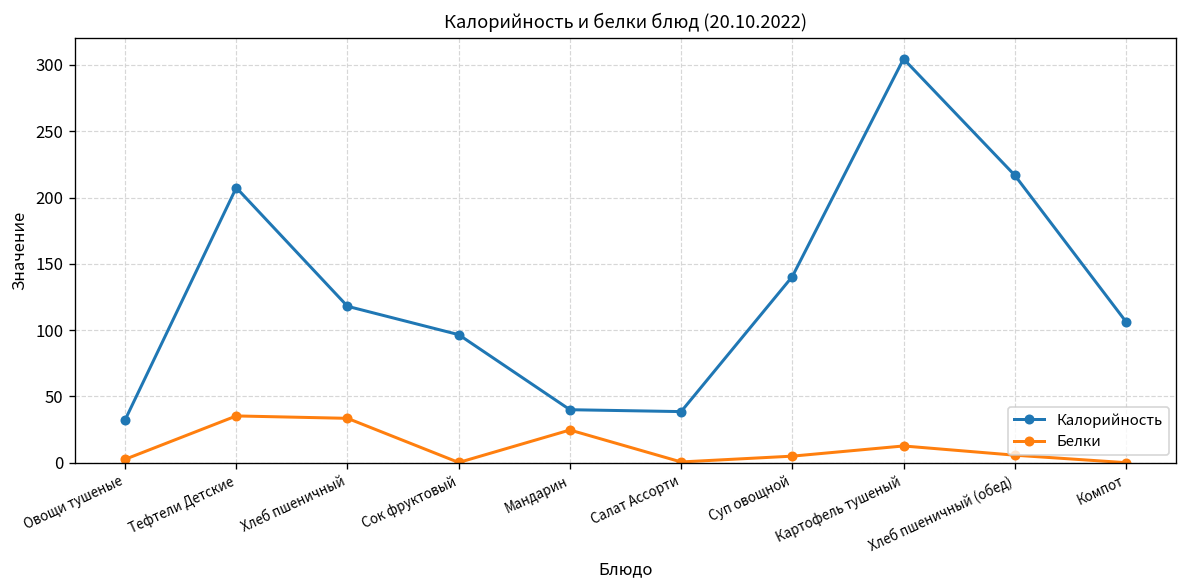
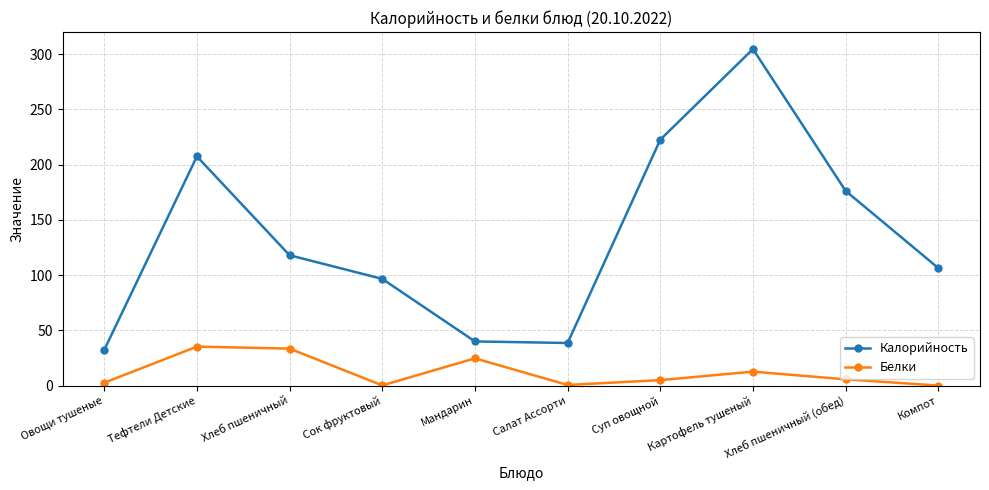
Калорийность, Суп овощной: 140 -> 223
Калорийность, Хлеб пшеничный (обед): 217 -> 176
